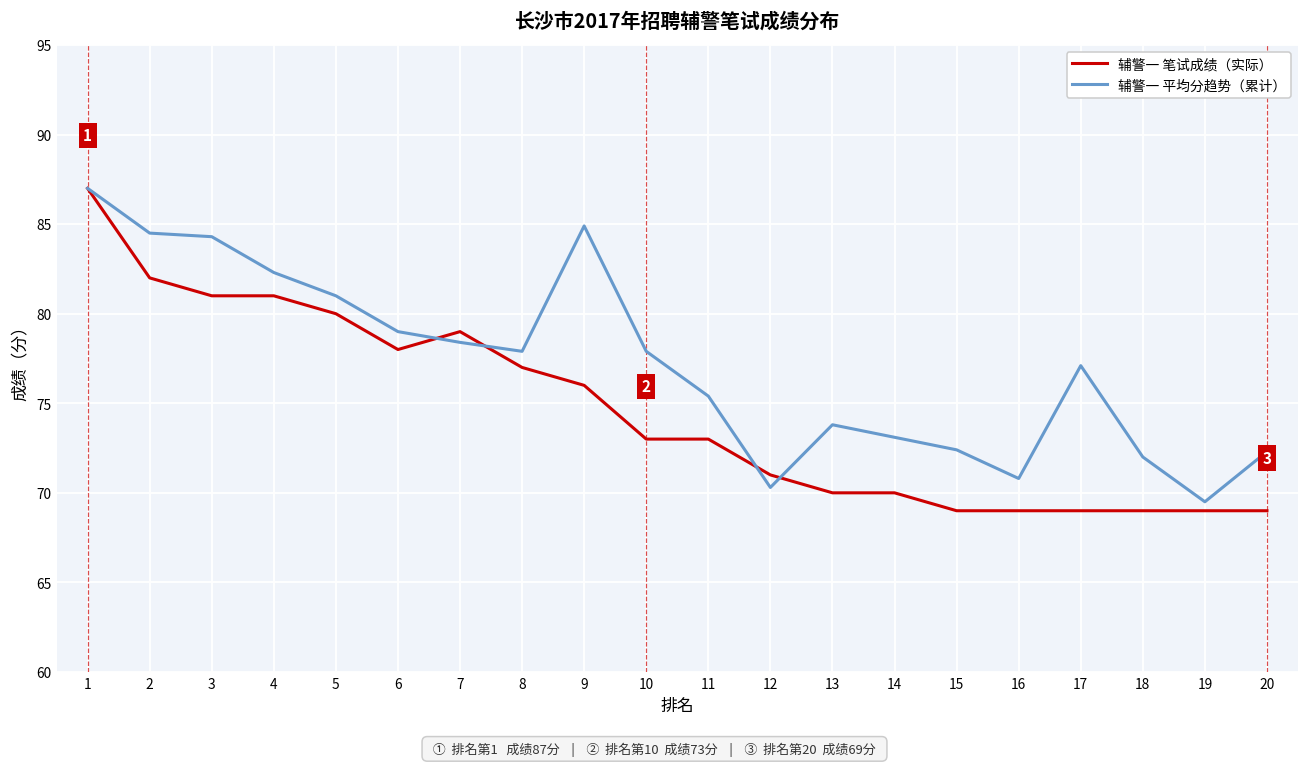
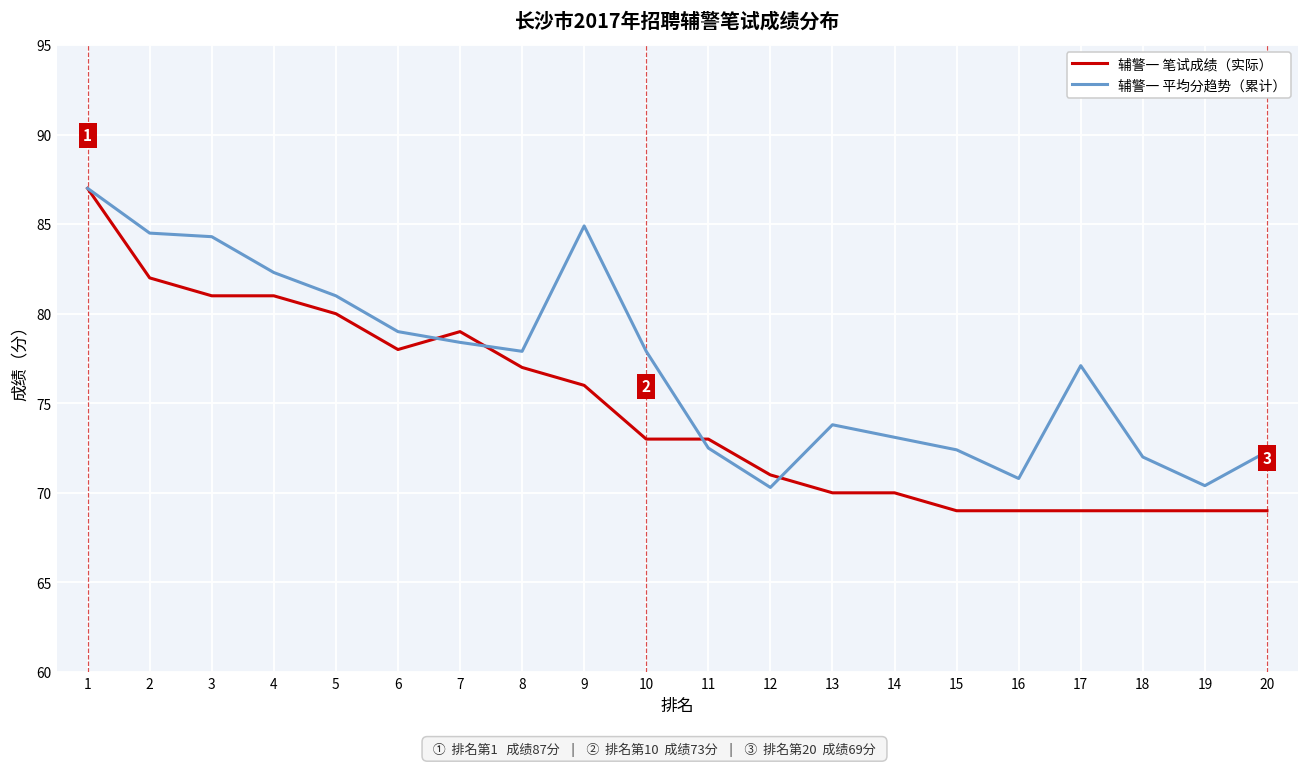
辅警一 平均分趋势（累计）, 11: 75.4 -> 72.5
辅警一 平均分趋势（累计）, 19: 69.5 -> 70.4
